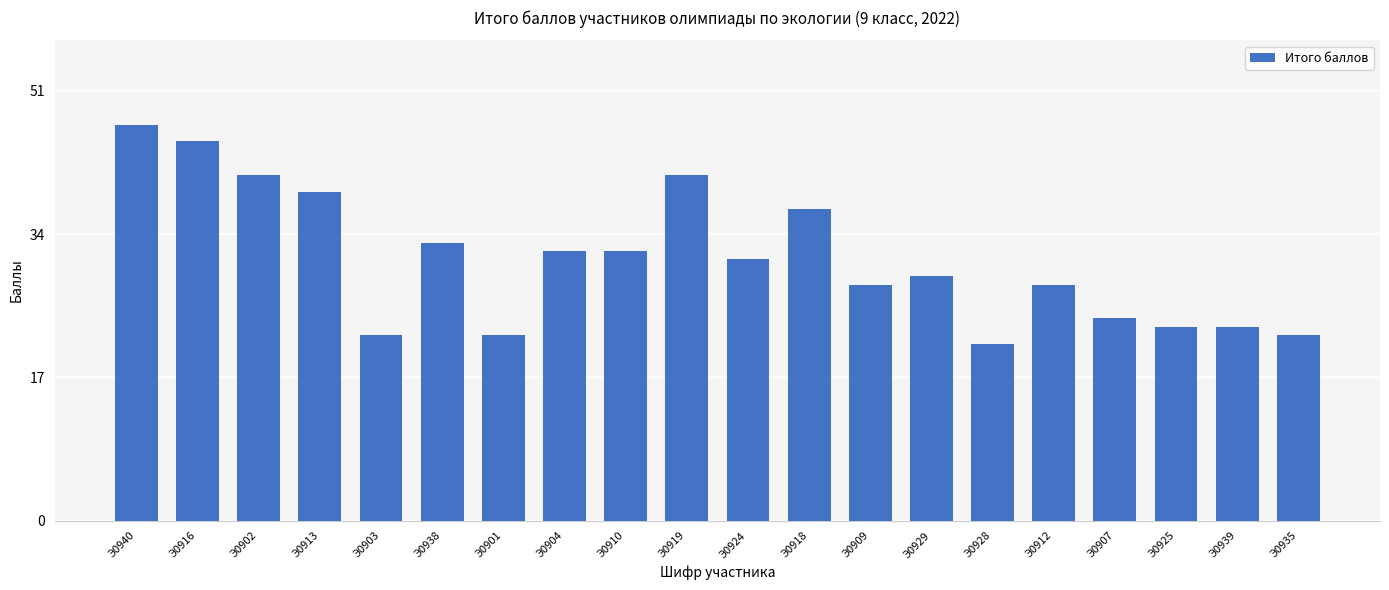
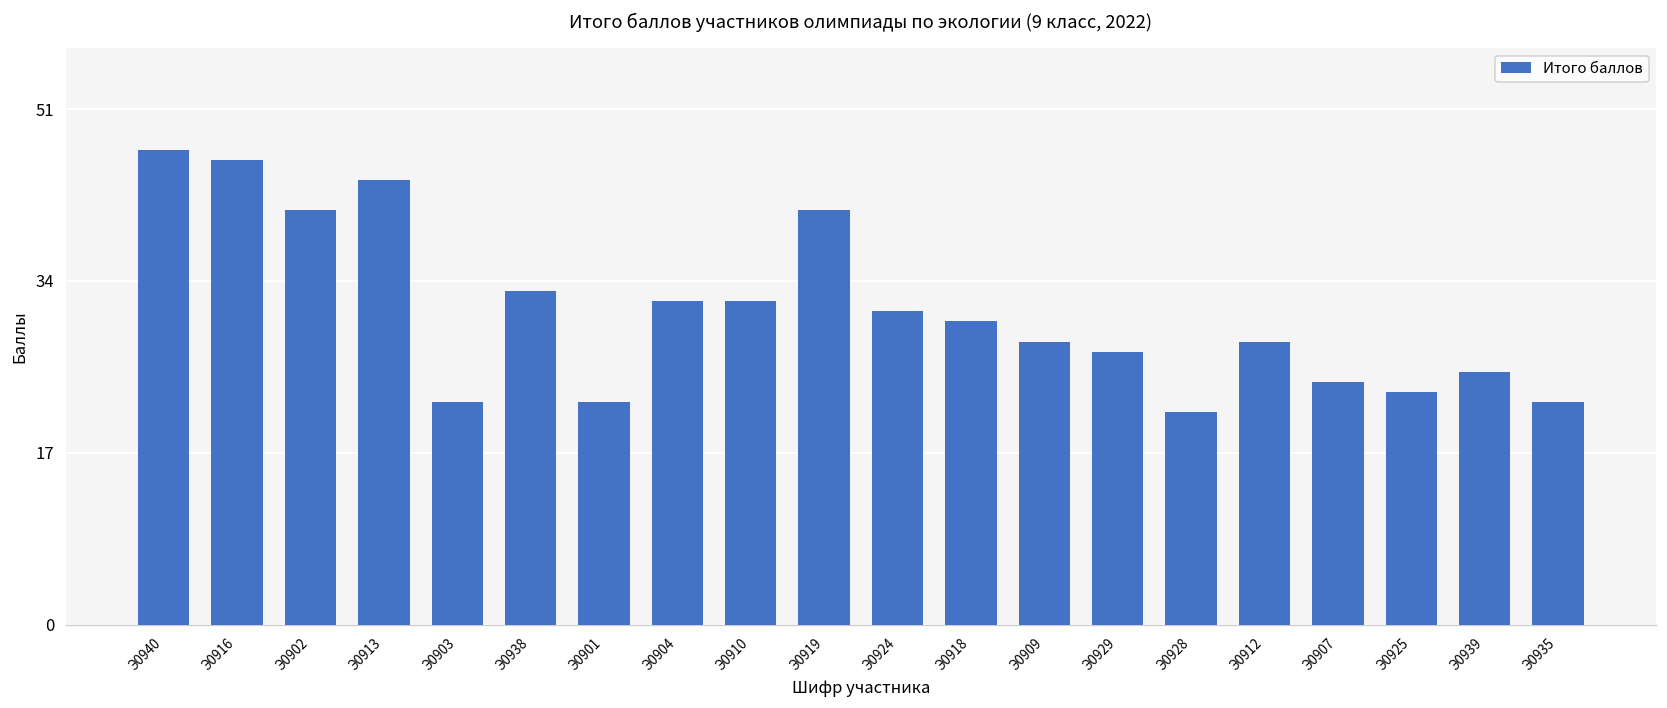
Э0916: 45 -> 46
Э0913: 39 -> 44
Э0918: 37 -> 30
Э0929: 29 -> 27
Э0939: 23 -> 25
